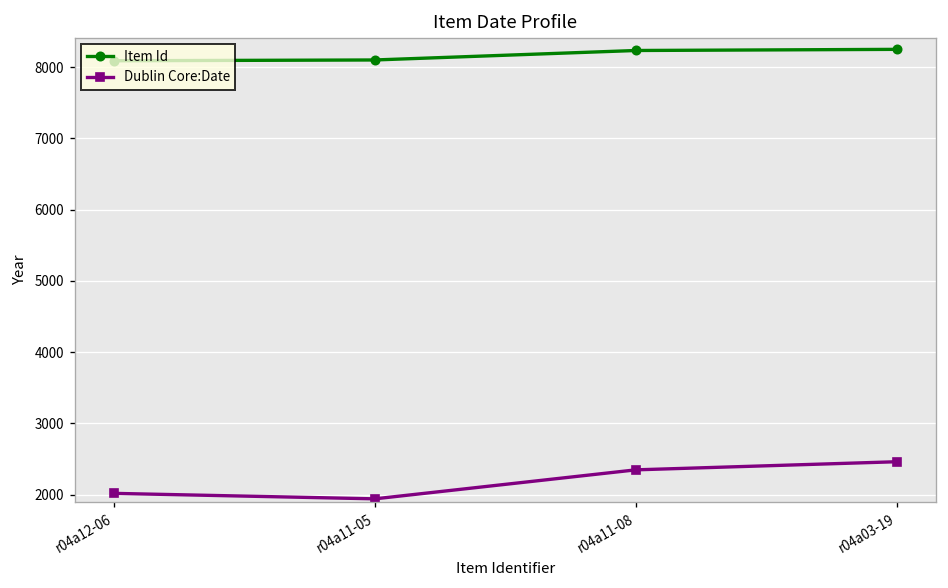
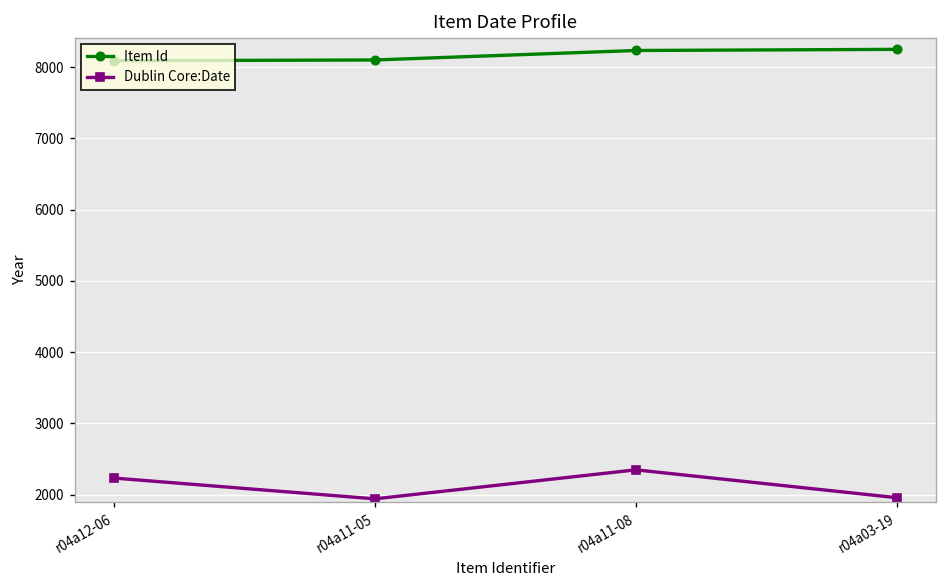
Dublin Core:Date, r04a12-06: 2000 -> 2200
Dublin Core:Date, r04a03-19: 2500 -> 2000
